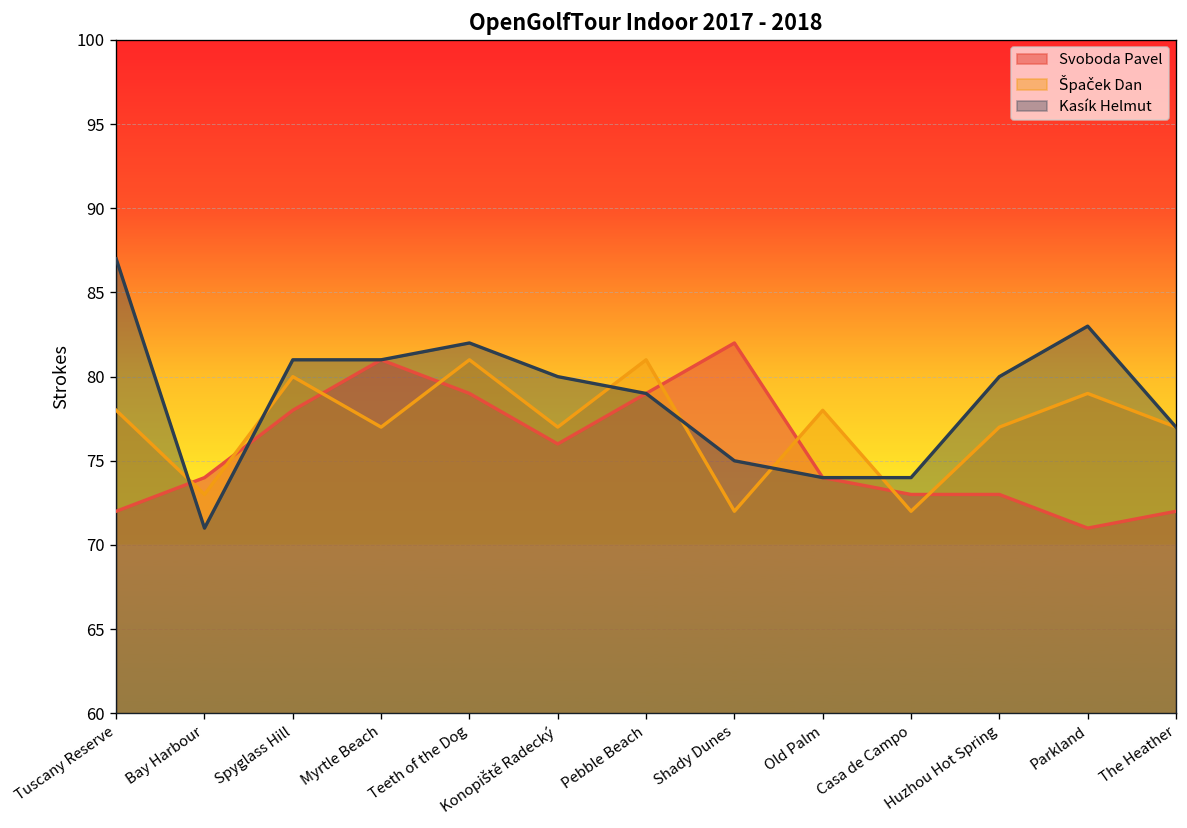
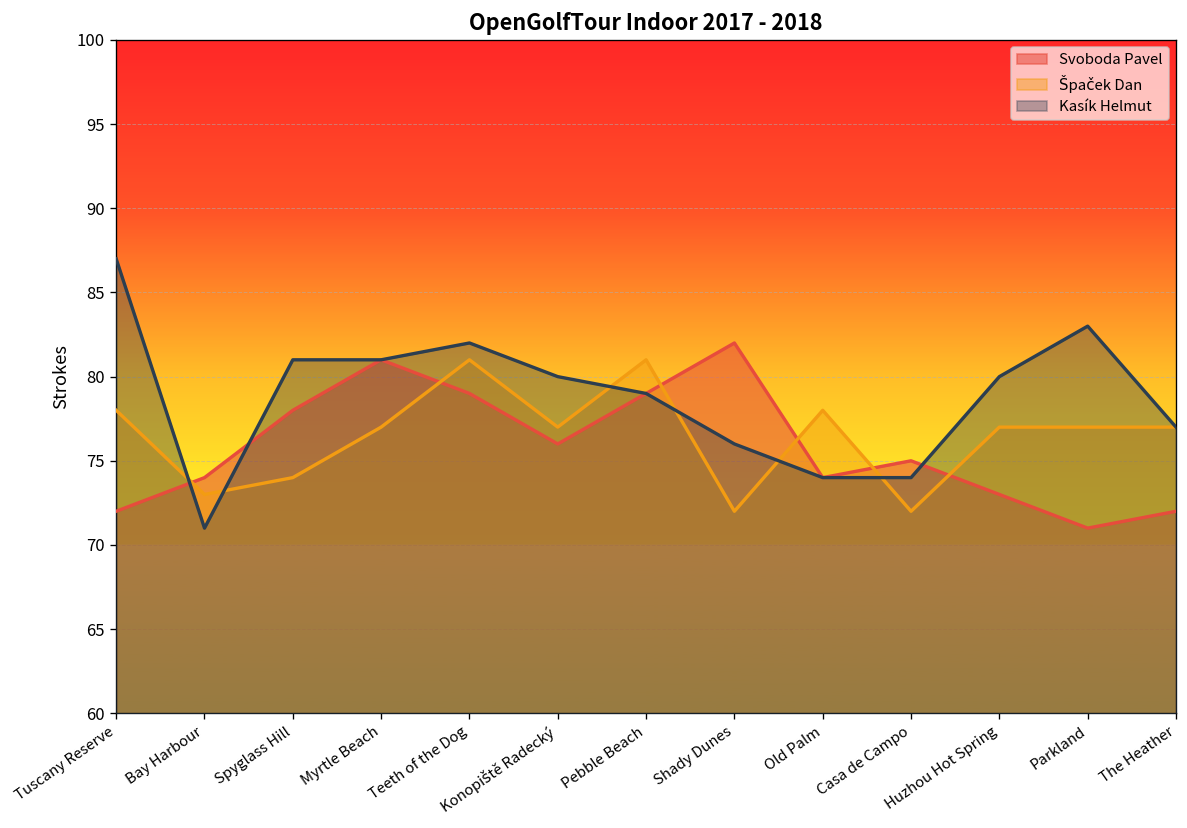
Špaček Dan, Spyglass Hill: 80 -> 74
Kasík Helmut, Shady Dunes: 75 -> 76
Svoboda Pavel, Casa de Campo: 73 -> 75
Špaček Dan, Parkland: 79 -> 77
